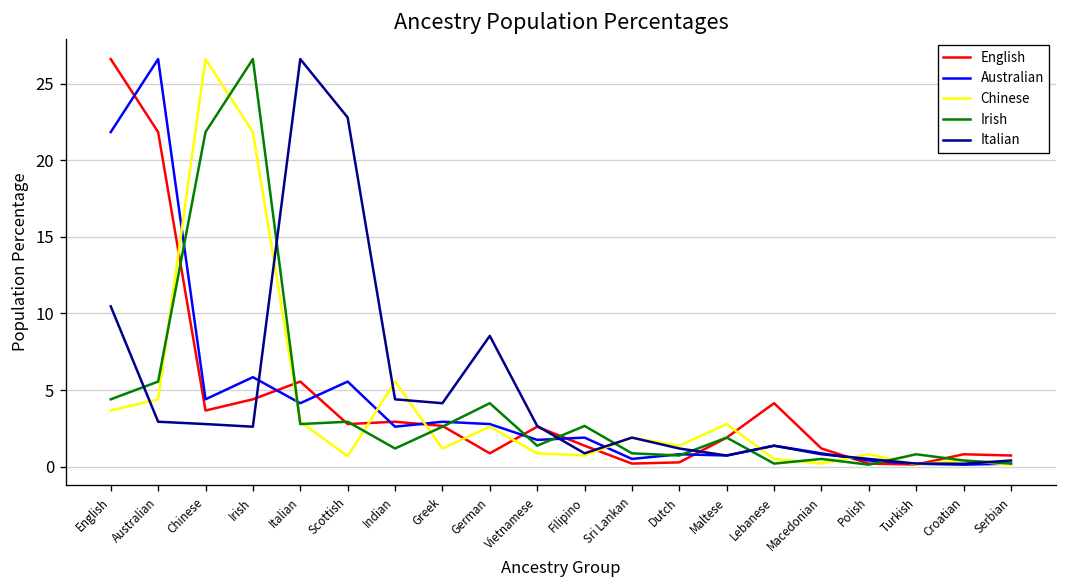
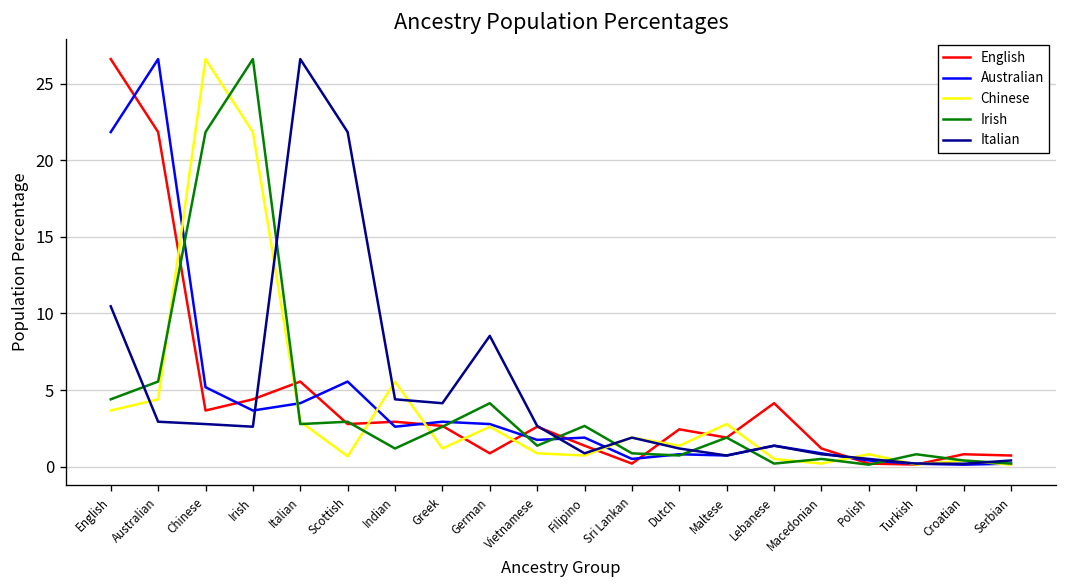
Australian, Chinese: 4.4 -> 5.2
Australian, Irish: 5.8 -> 3.7
Italian, Scottish: 22.8 -> 21.9
English, Dutch: 0.3 -> 2.4
